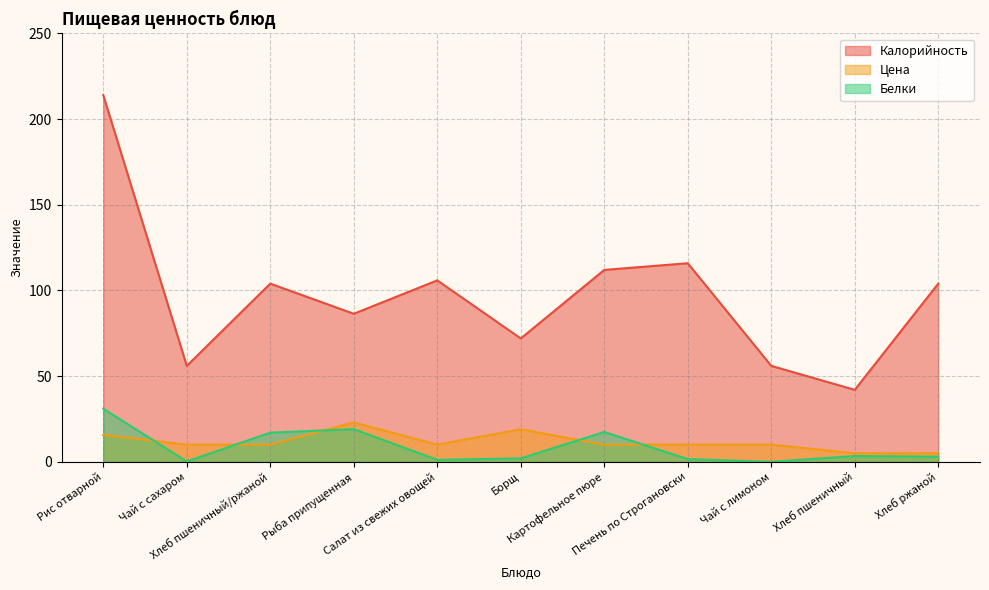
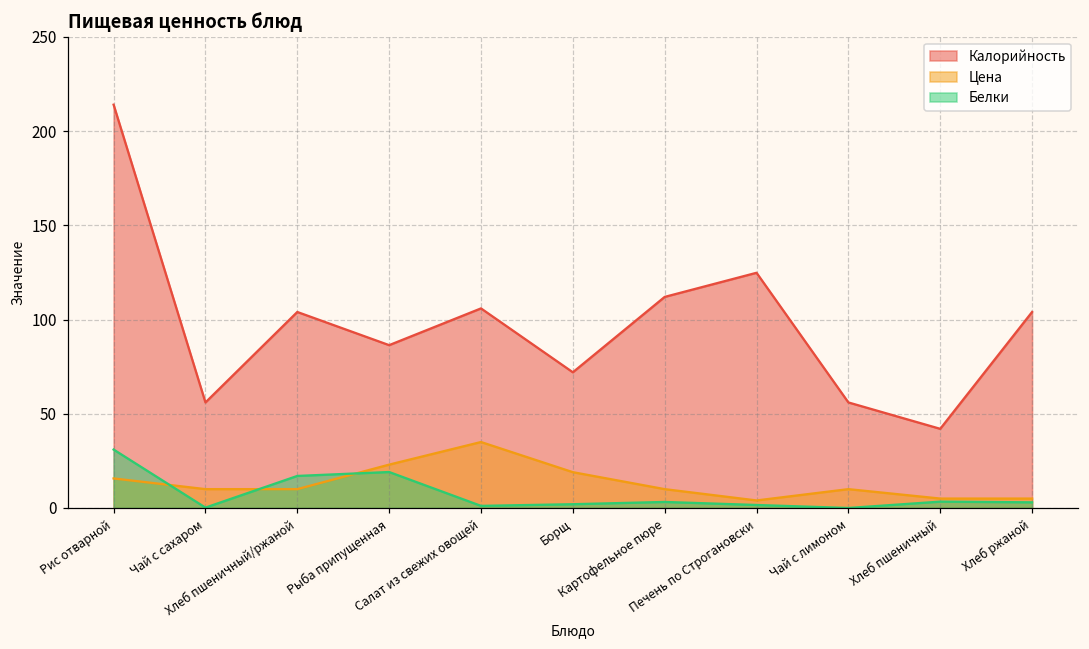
Цена, Салат из свежих овощей: 10 -> 35
Белки, Картофельное пюре: 17 -> 3
Калорийность, Печень по Строгановски: 116 -> 125
Цена, Печень по Строгановски: 10 -> 4
